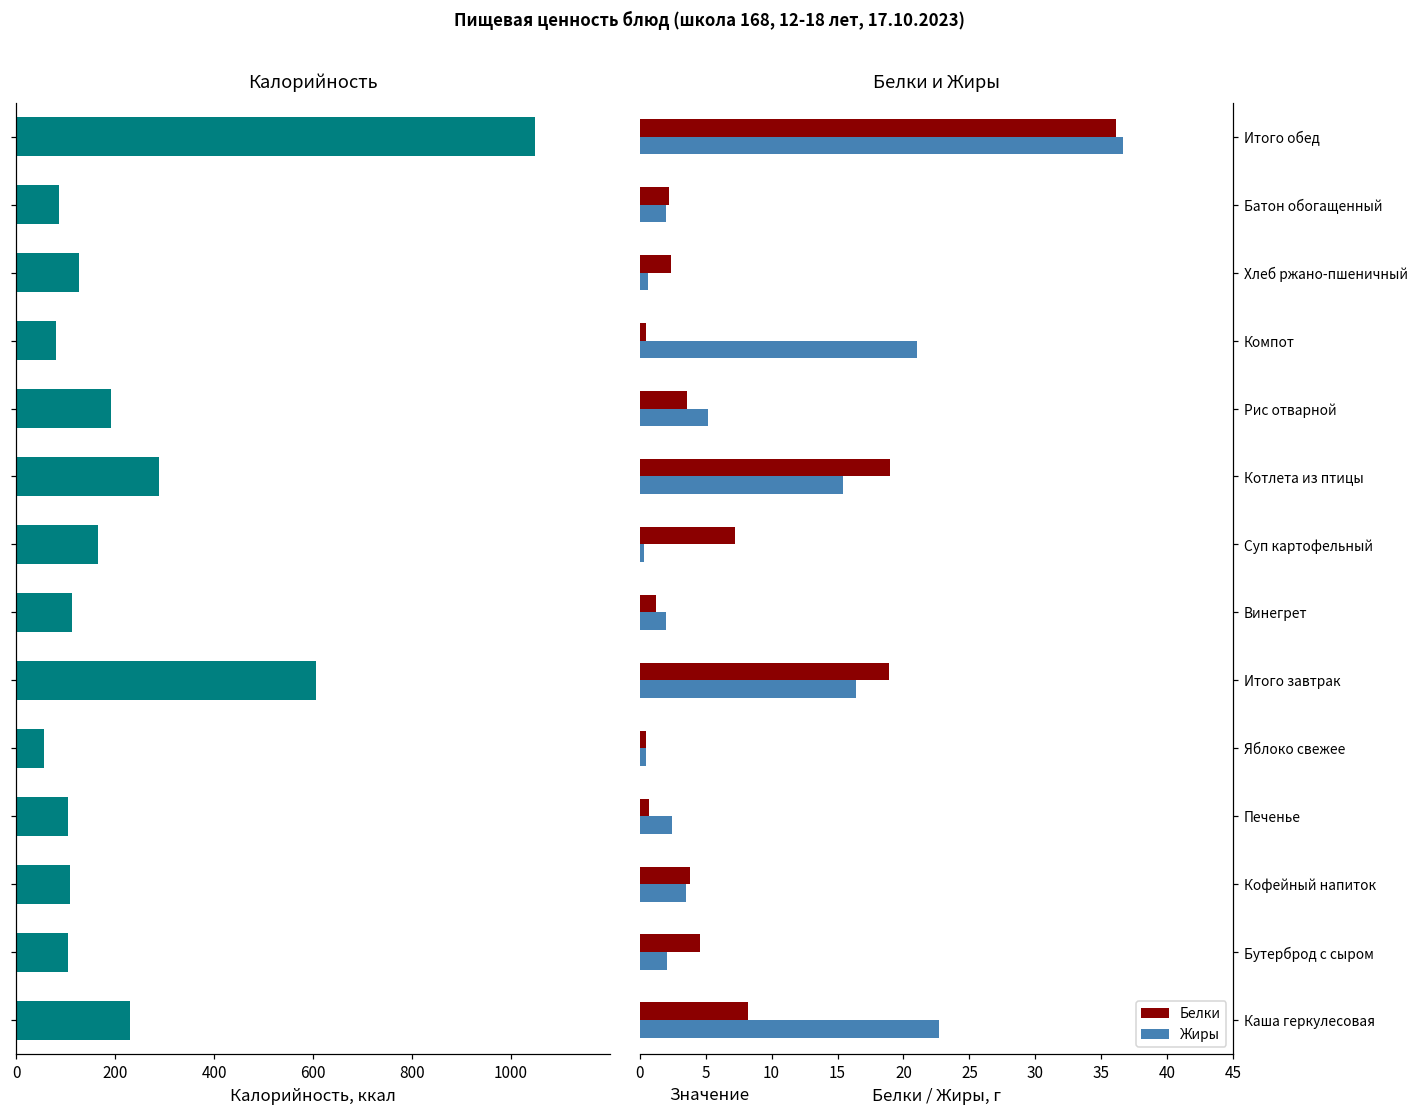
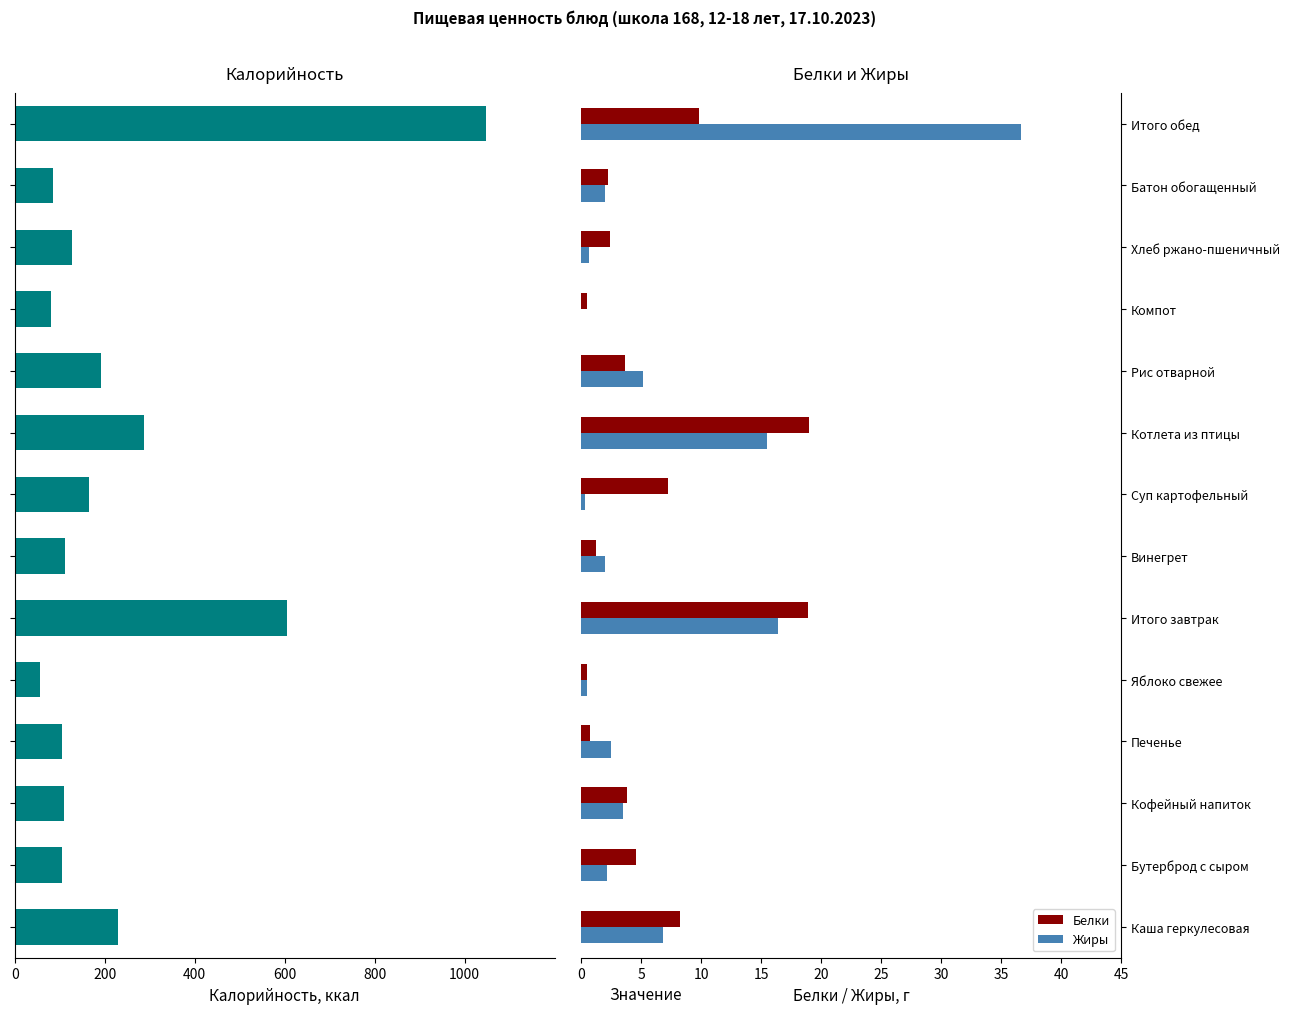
Белки и Жиры, Белки, Итого обед: 36.1 -> 9.8
Белки и Жиры, Жиры, Компот: 21 -> 0
Белки и Жиры, Жиры, Каша геркулесовая: 22.7 -> 6.8
